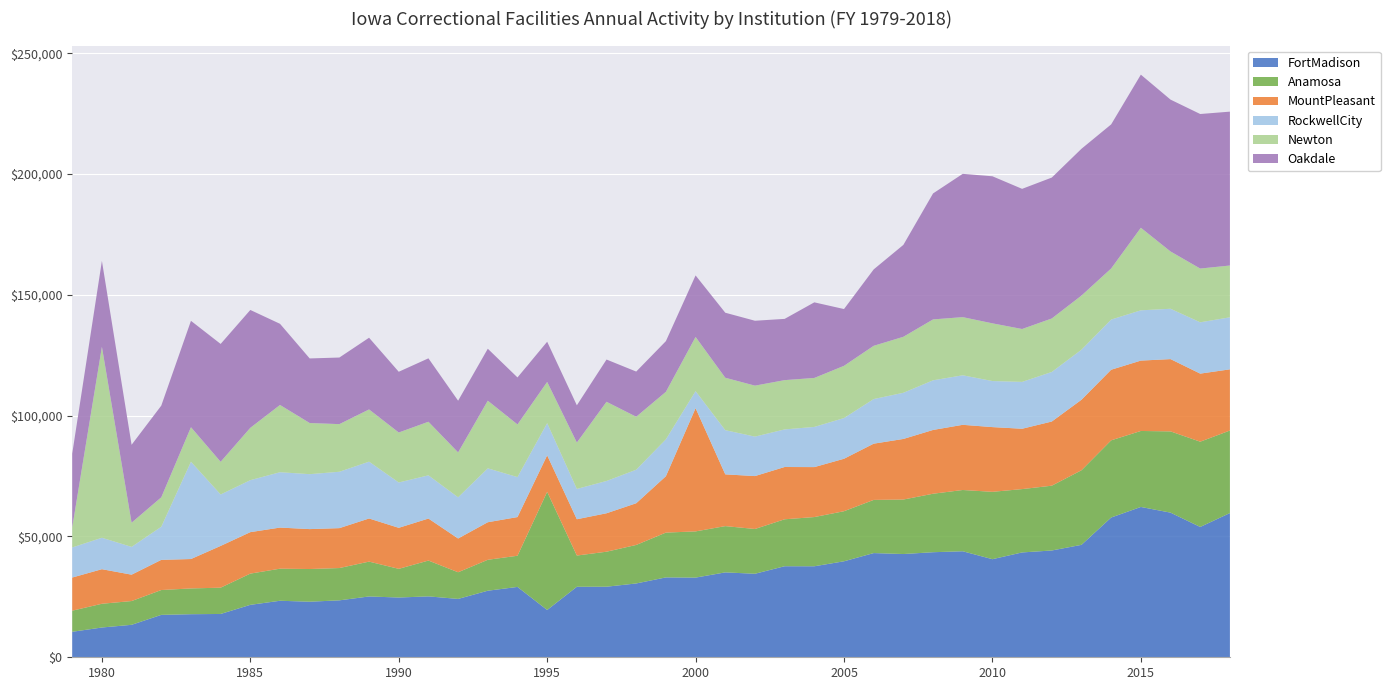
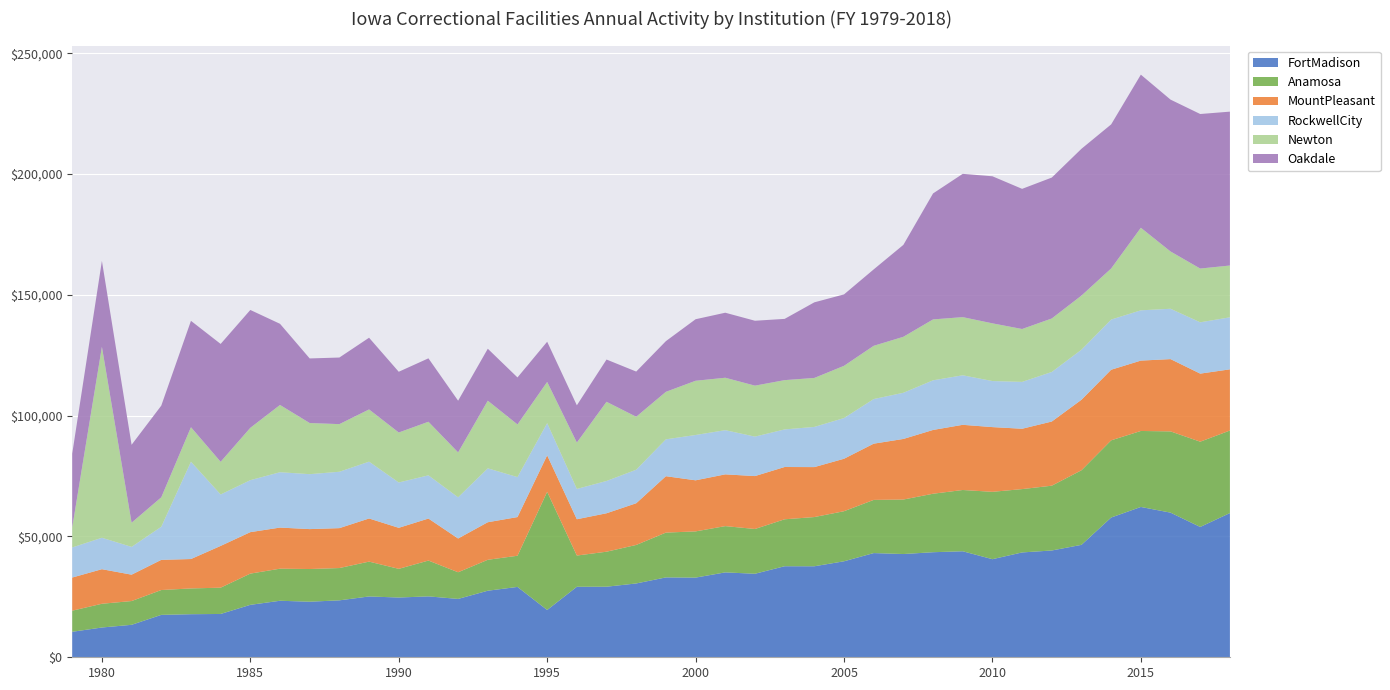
MountPleasant, 2000: $51,000 -> $21,000
RockwellCity, 2000: $7,000 -> $19,000
Oakdale, 2005: $23,000 -> $30,000
